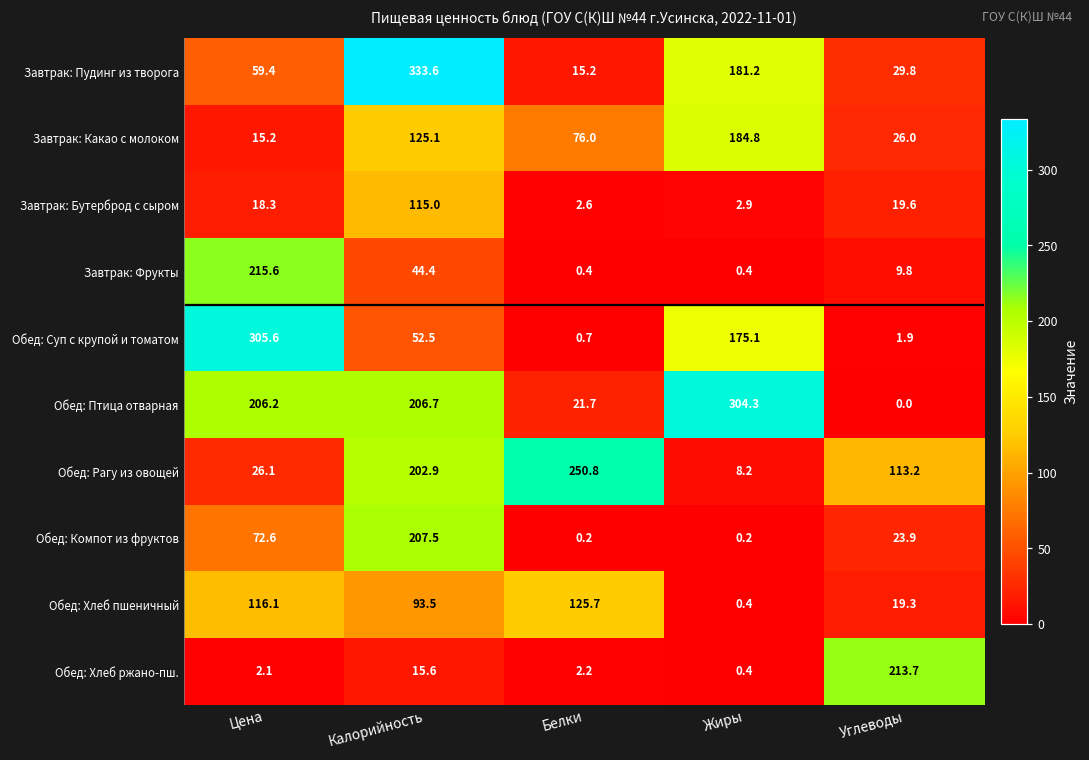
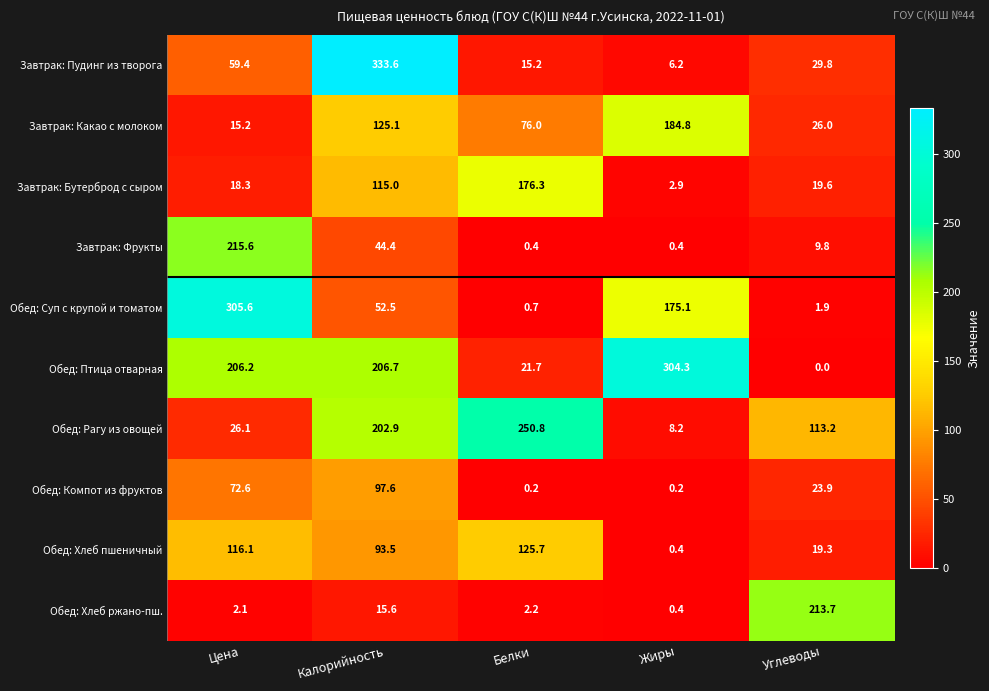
Завтрак: Пудинг из творога, Жиры: 181.2 -> 6.2
Завтрак: Бутерброд с сыром, Белки: 2.6 -> 176.3
Обед: Компот из фруктов, Калорийность: 207.5 -> 97.6
